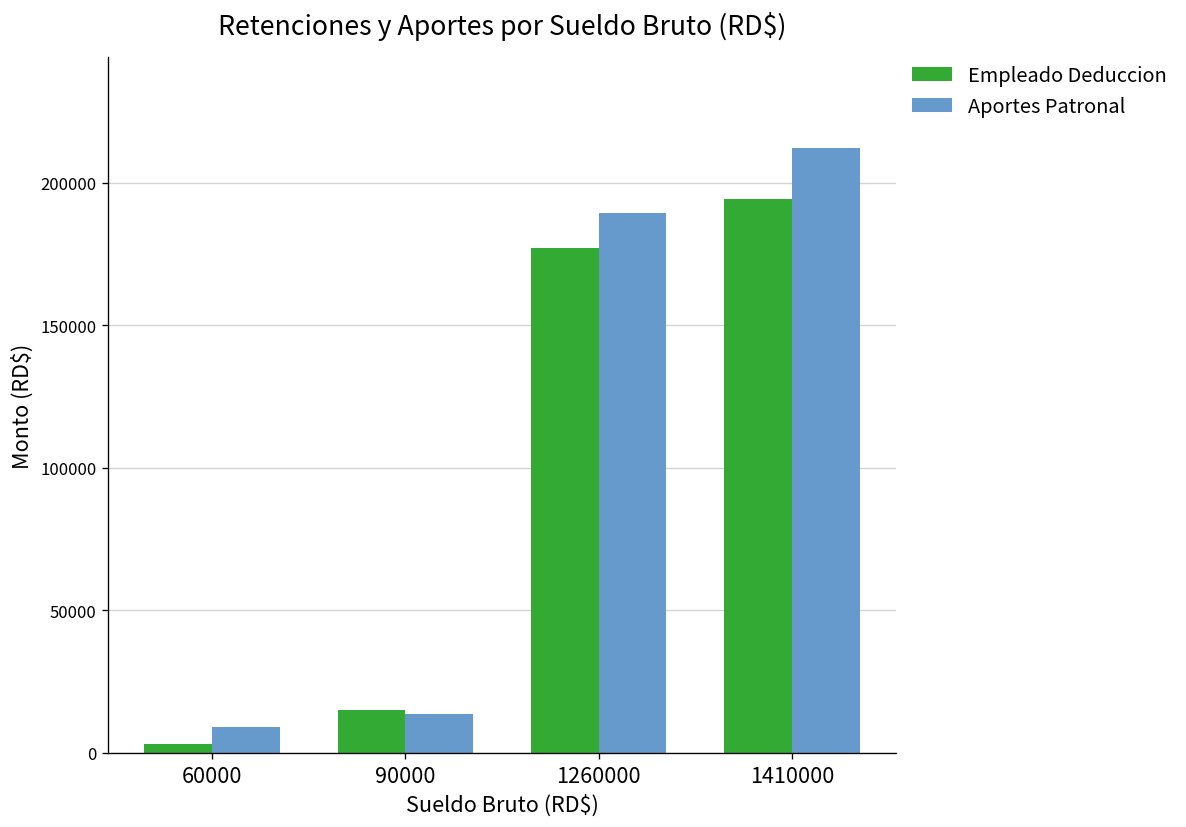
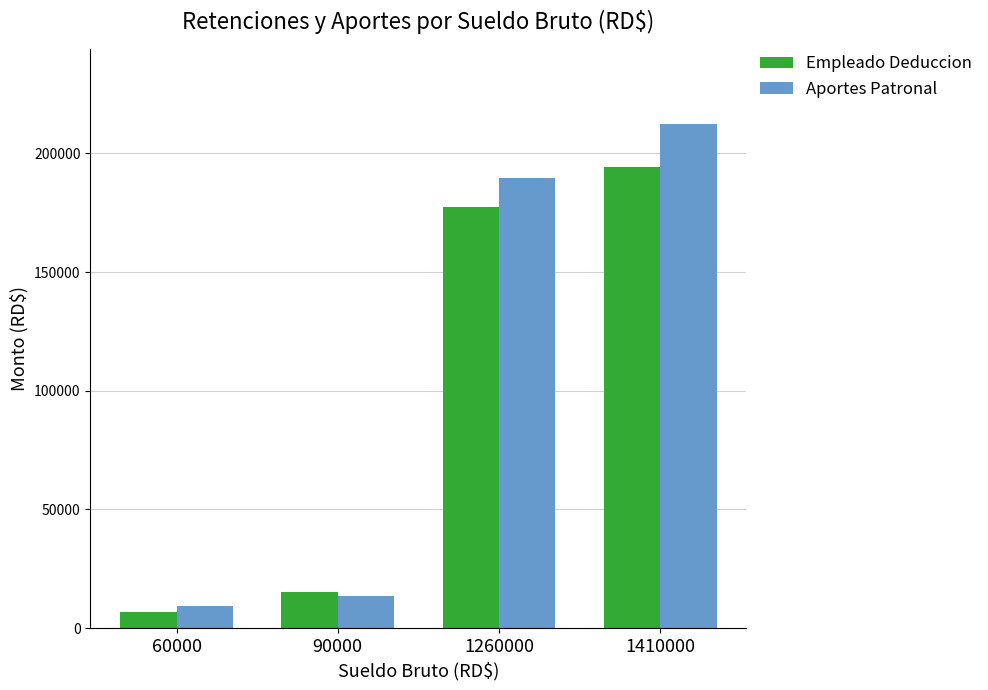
Empleado Deduccion, 60000: 3000 -> 7000
